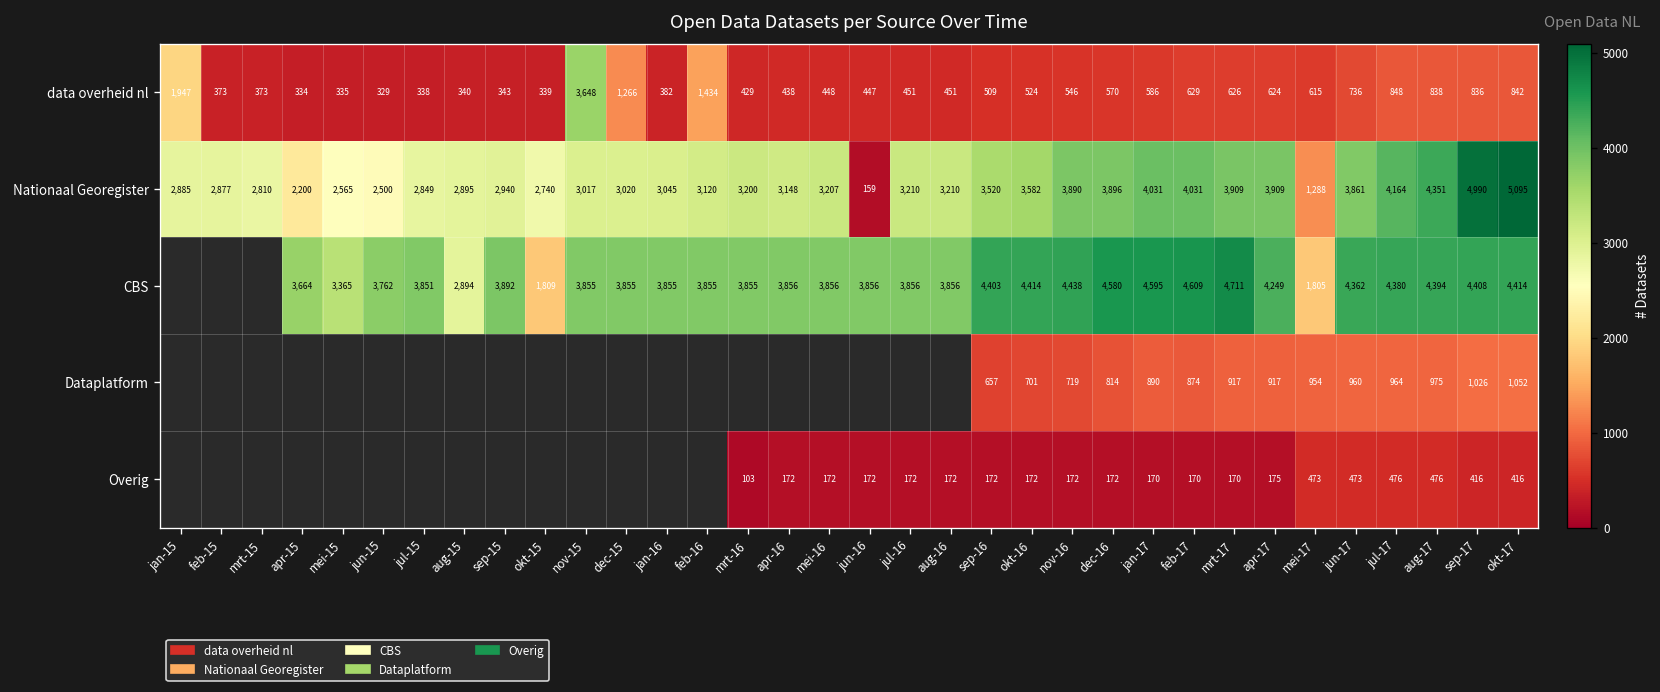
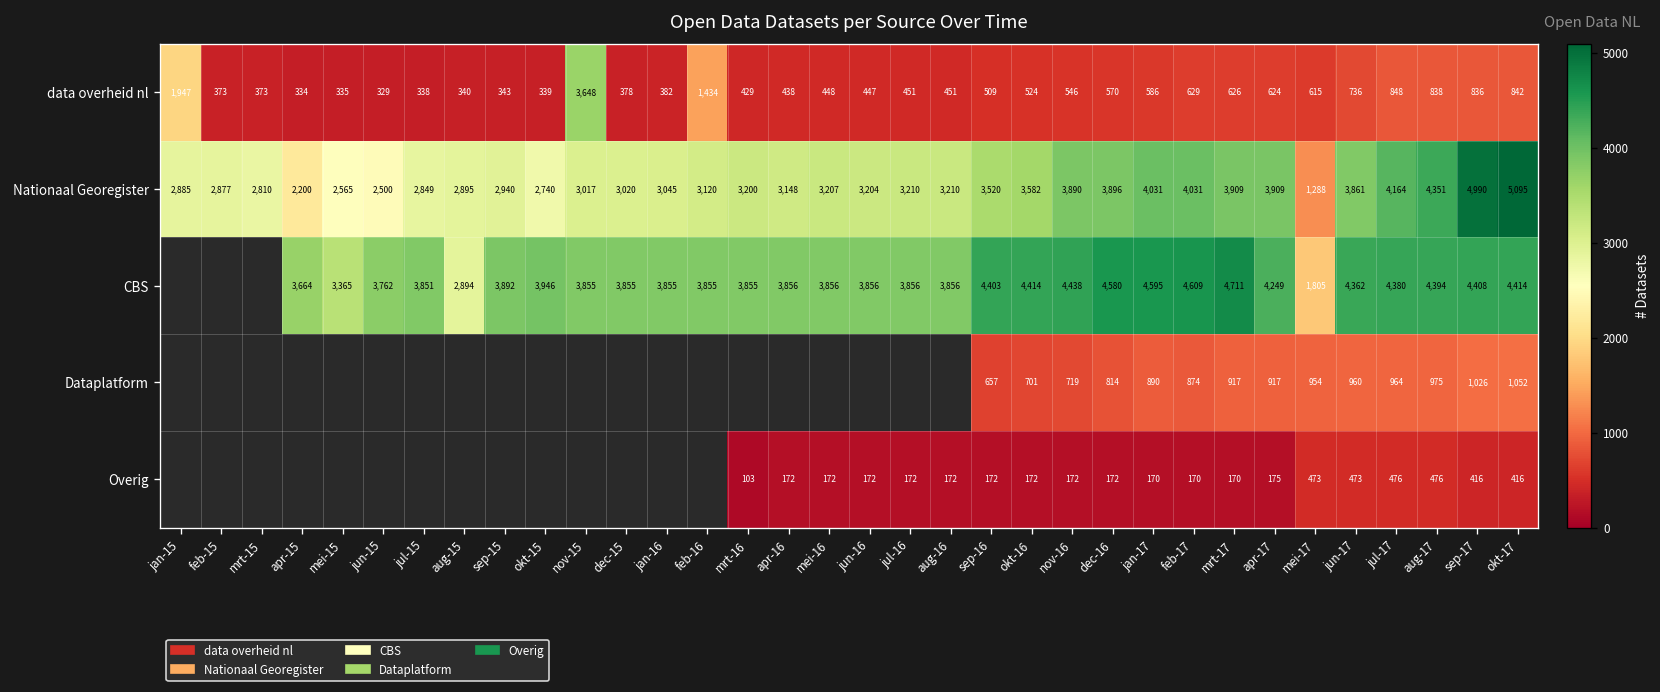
data overheid nl, dec-15: 1,266 -> 378
Nationaal Georegister, jun-16: 159 -> 3,204
CBS, okt-15: 1,809 -> 3,946
